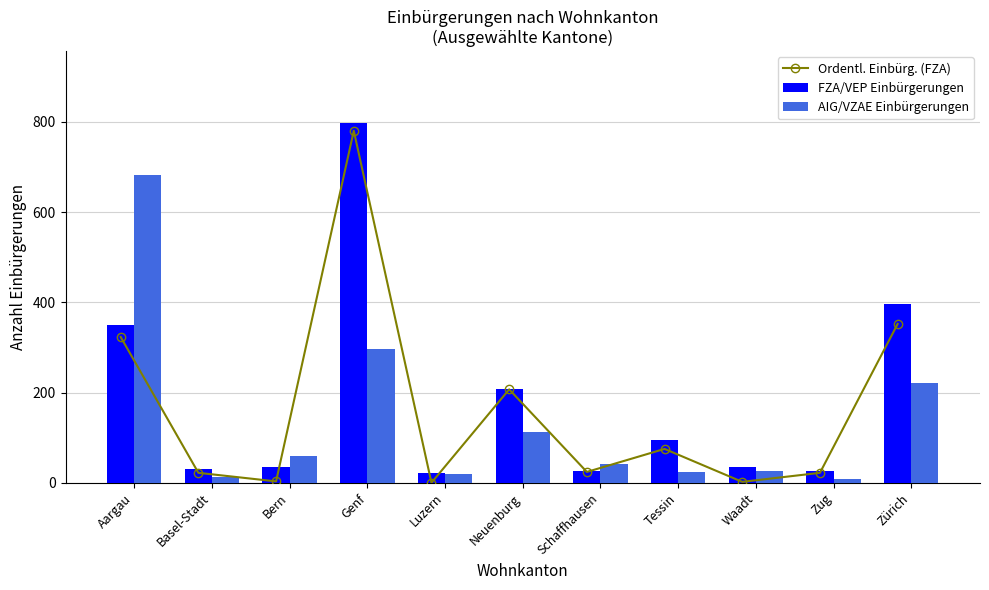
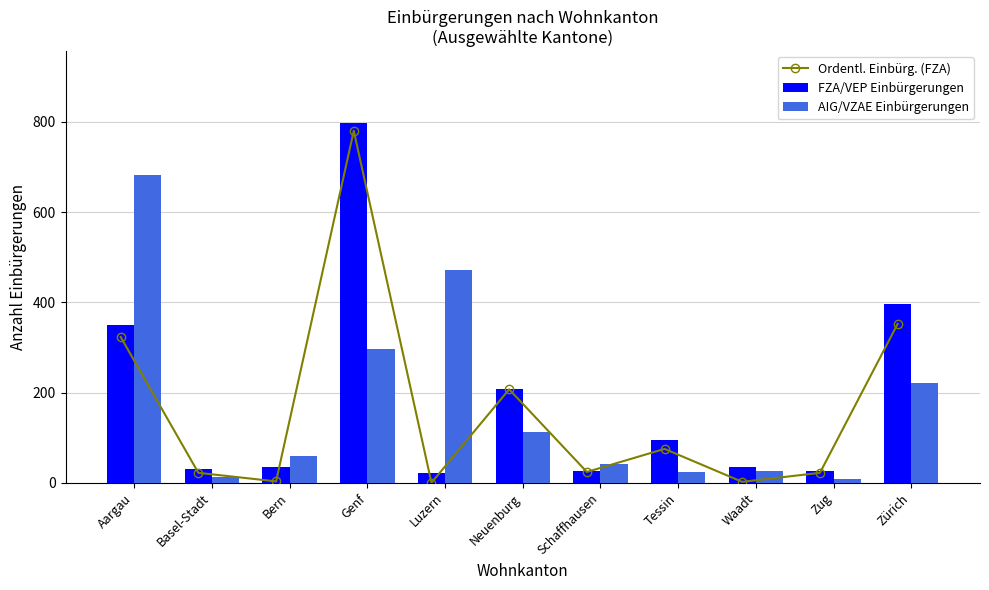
AIG/VZAE Einbürgerungen, Luzern: 20 -> 470
